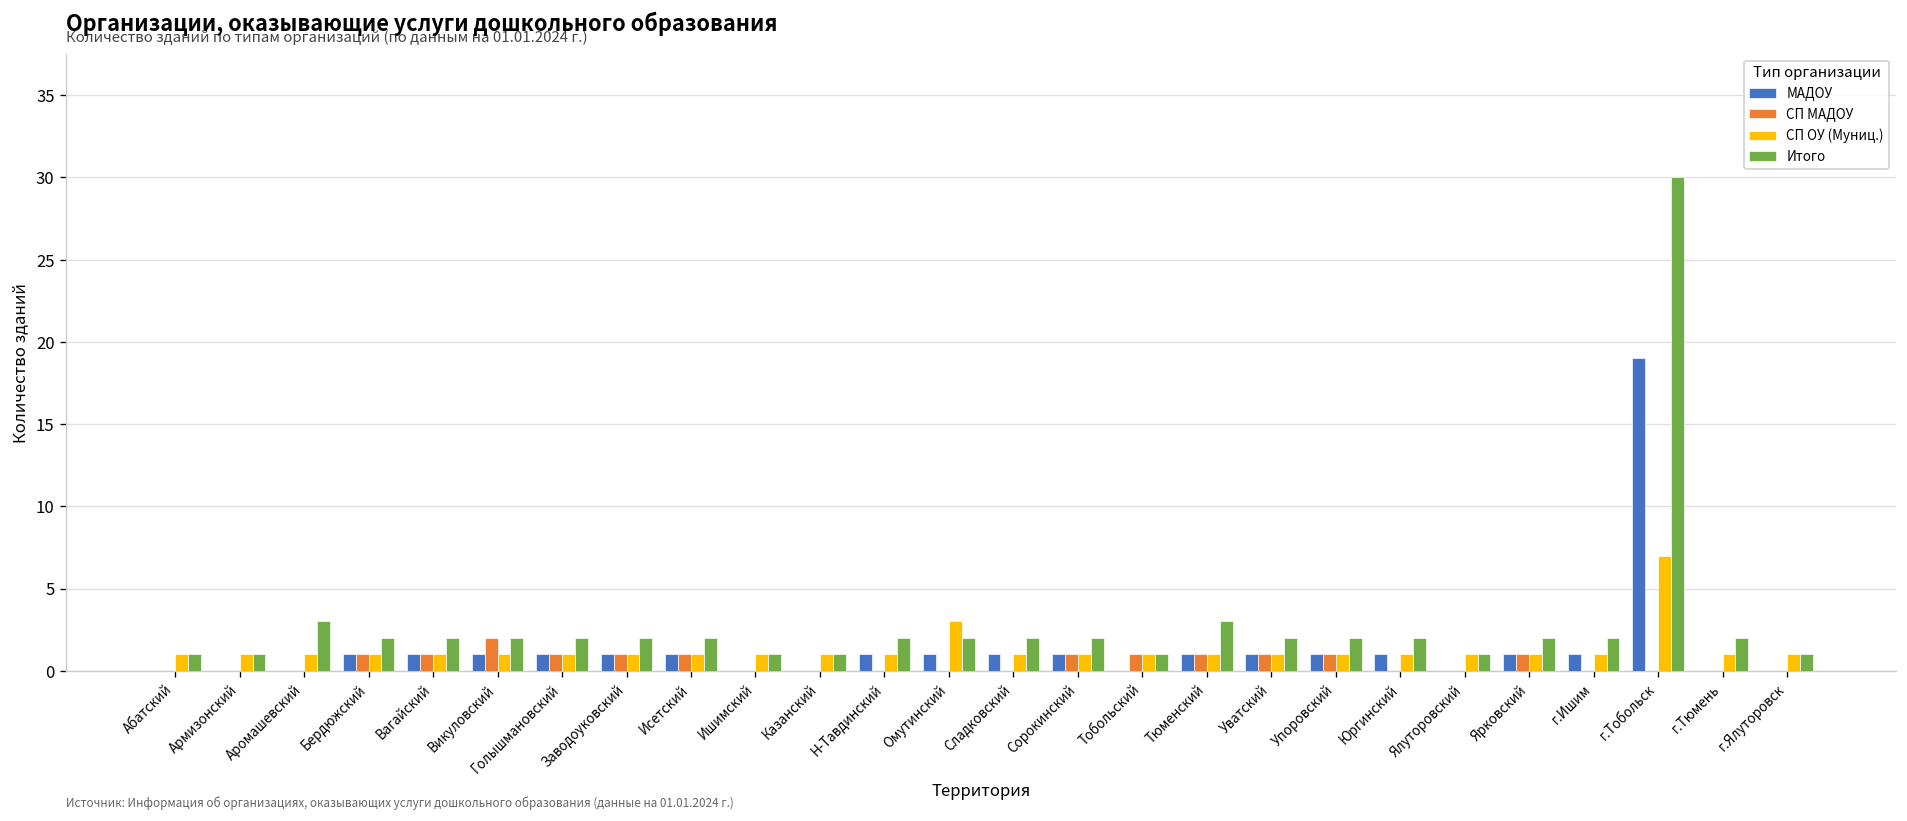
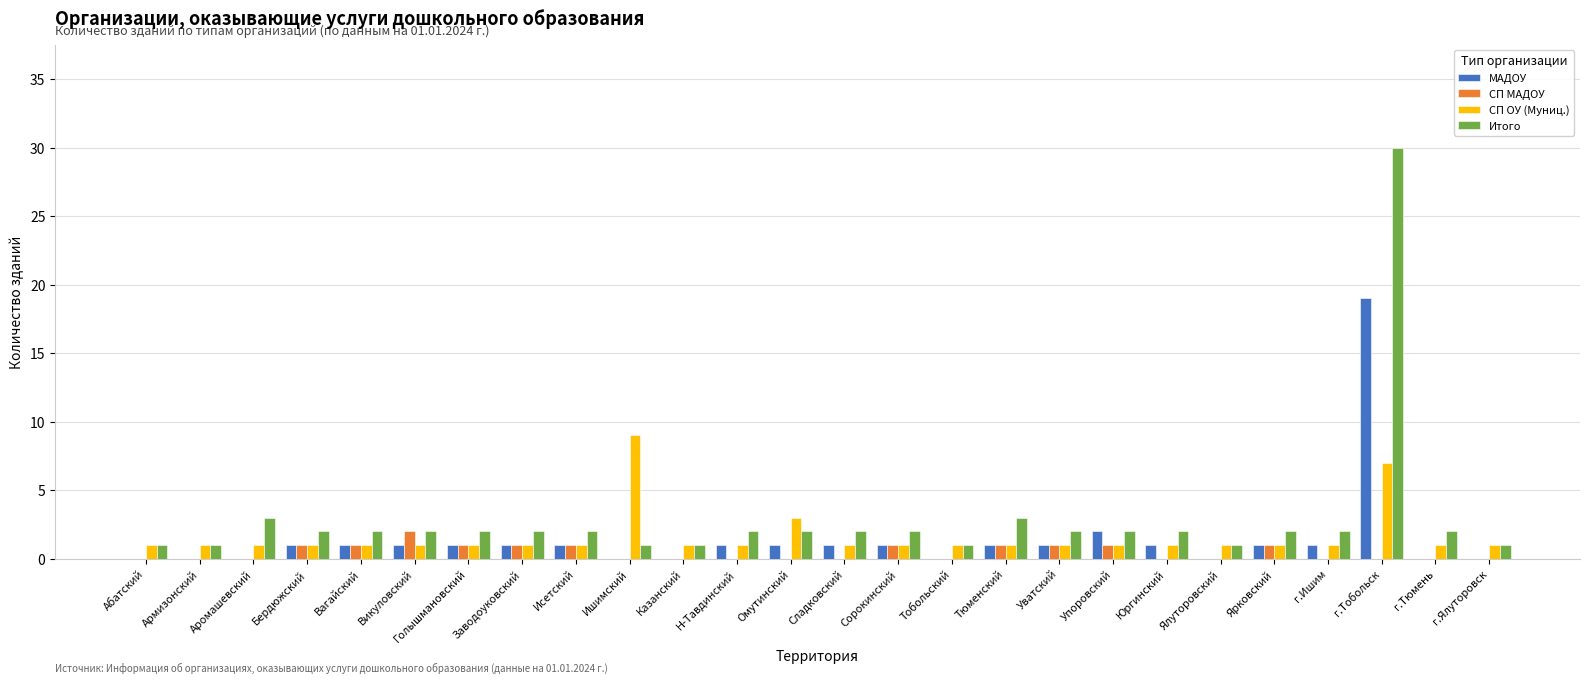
СП ОУ (Муниц.), Ишимский: 1 -> 9
СП МАДОУ, Тобольский: 1 -> 0
МАДОУ, Упоровский: 1 -> 2
